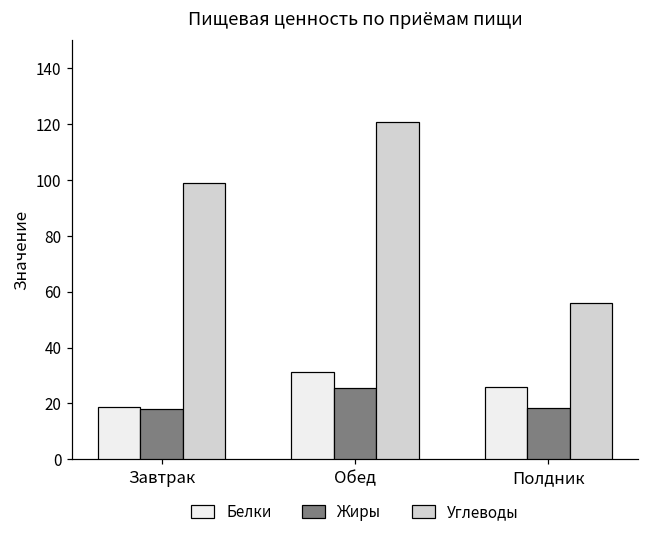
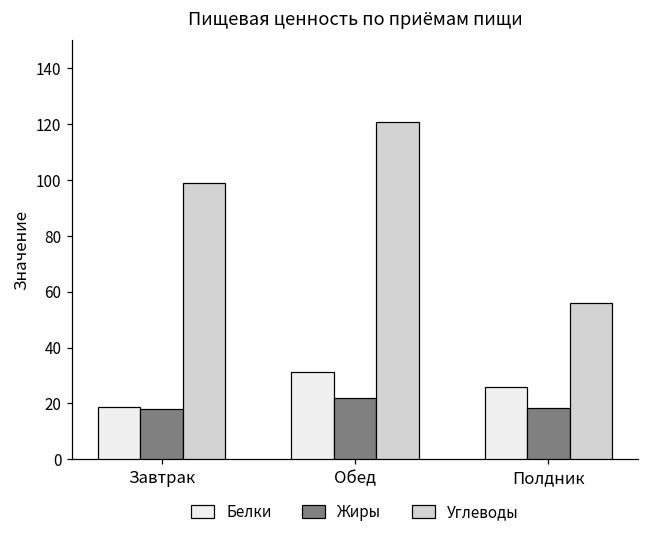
Жиры, Обед: 26 -> 22
